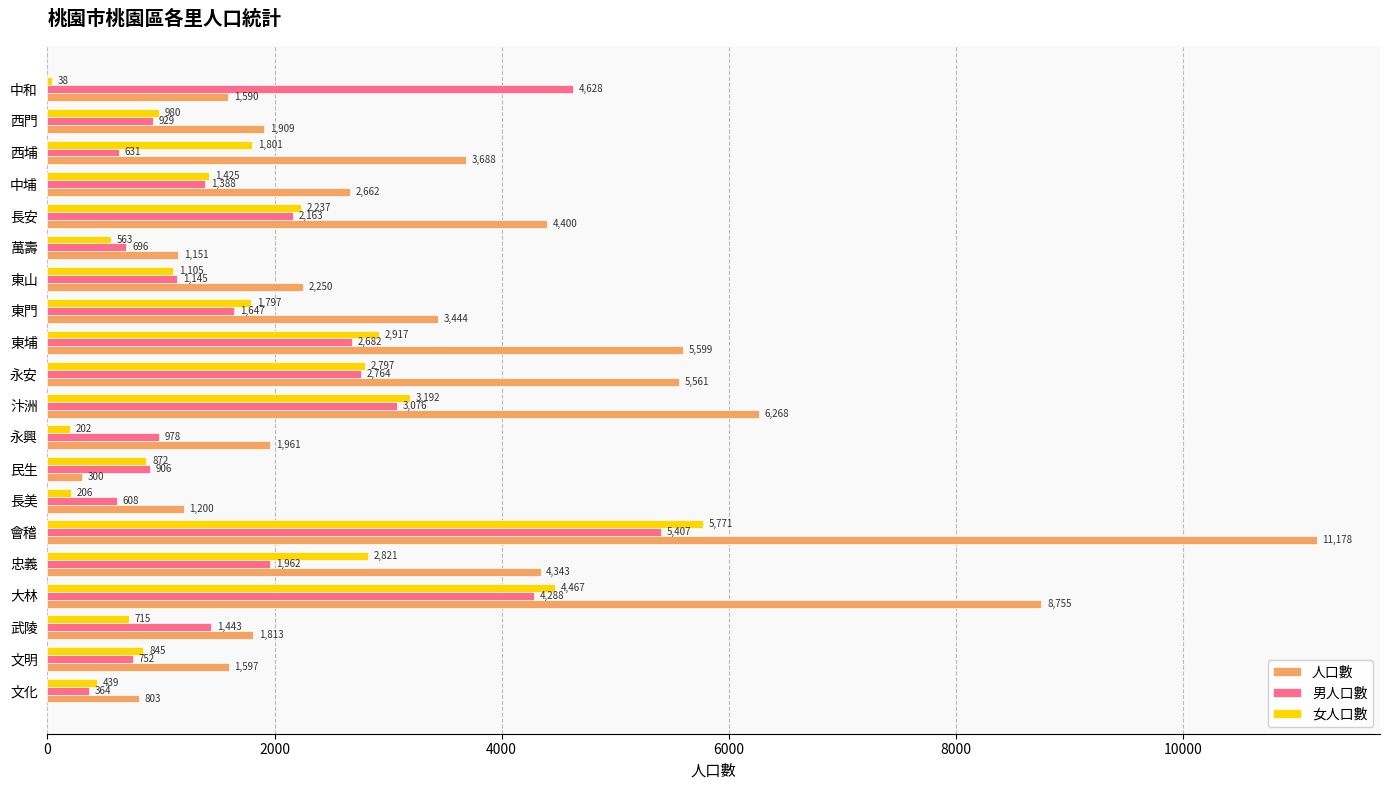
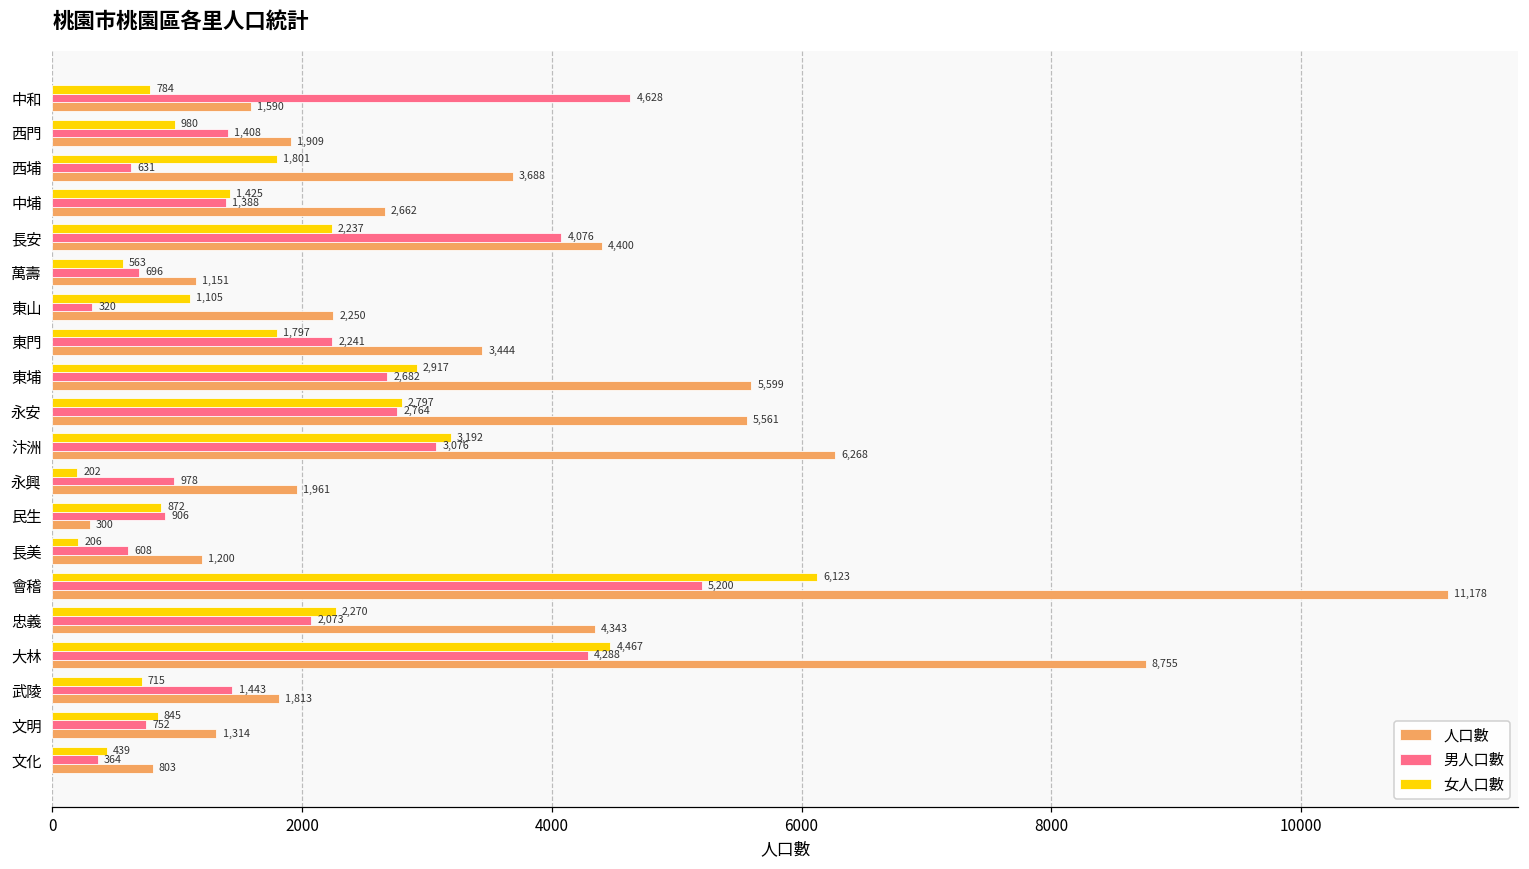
女人口數, 中和: 38 -> 784
男人口數, 西門: 929 -> 1,408
男人口數, 長安: 2,163 -> 4,076
男人口數, 東山: 1,145 -> 320
男人口數, 東門: 1,647 -> 2,241
女人口數, 會稽: 5,771 -> 6,123
男人口數, 會稽: 5,407 -> 5,200
女人口數, 忠義: 2,821 -> 2,270
男人口數, 忠義: 1,962 -> 2,073
人口數, 文明: 1,597 -> 1,314
